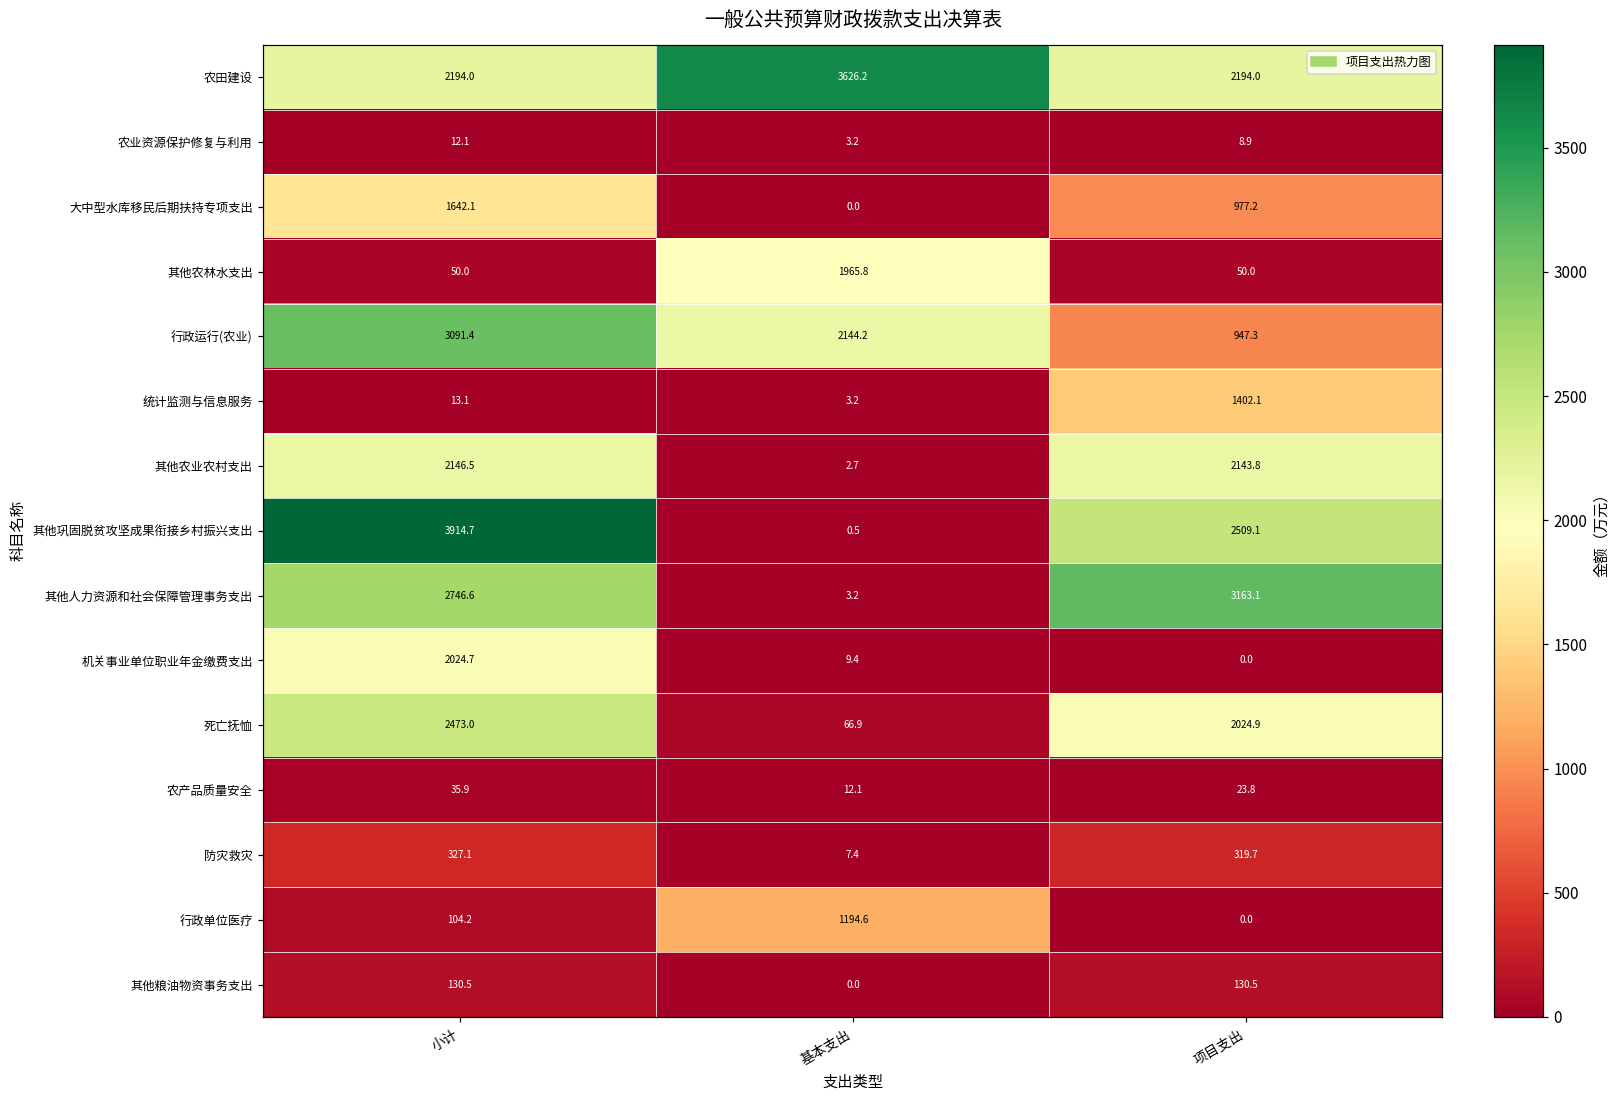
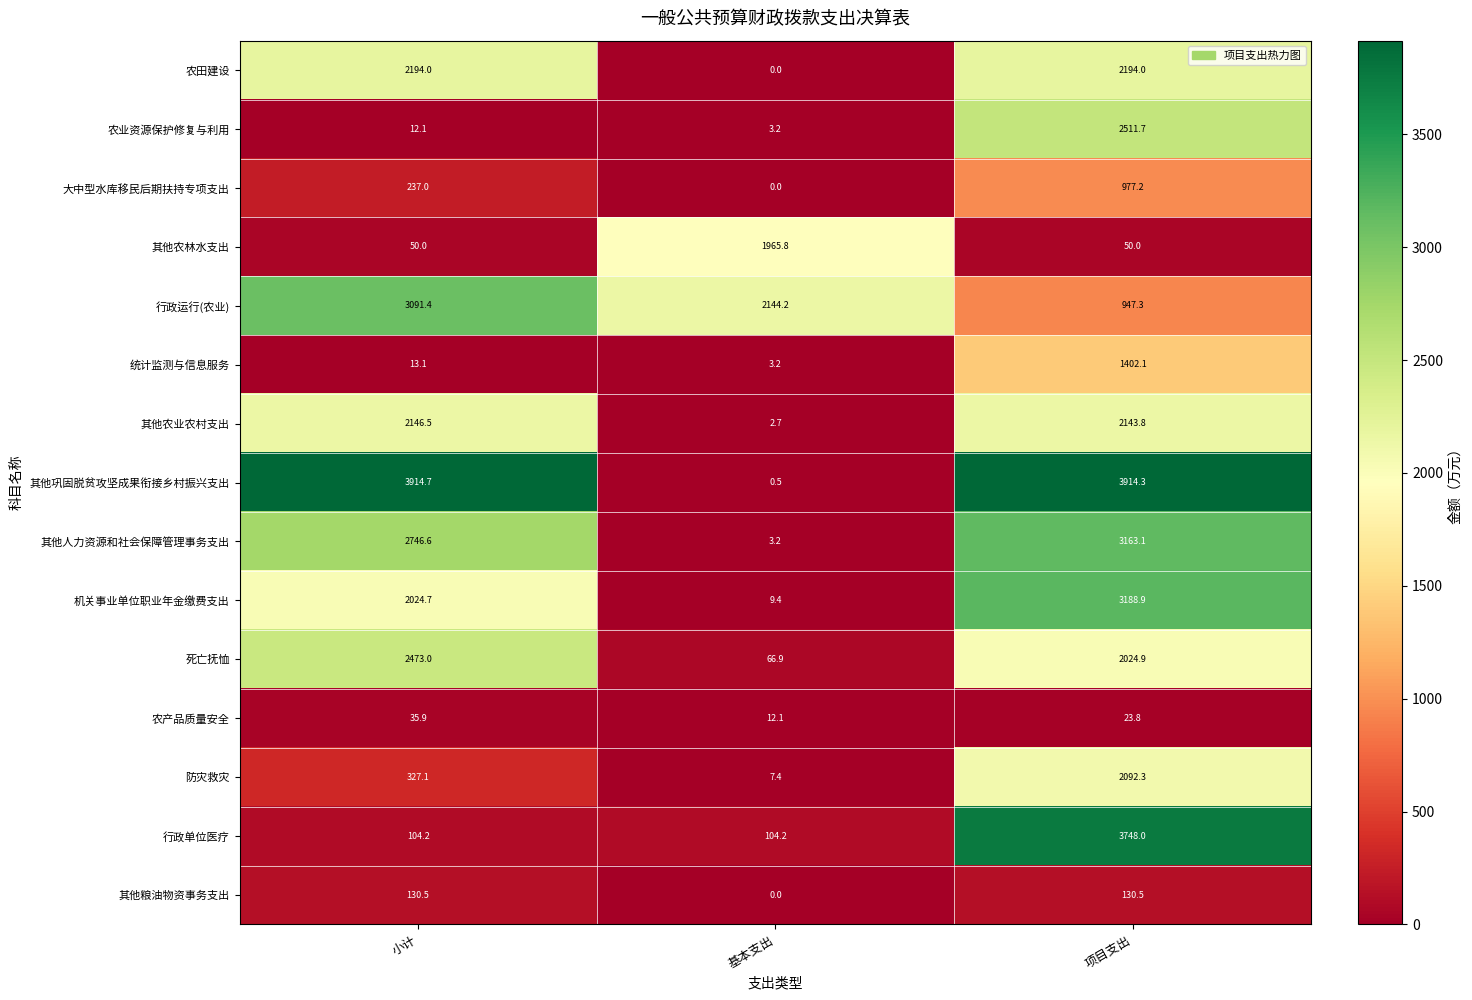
农田建设, 基本支出: 3626.2 -> 0.0
农业资源保护修复与利用, 项目支出: 8.9 -> 2511.7
大中型水库移民后期扶持专项支出, 小计: 1642.1 -> 237.0
其他巩固脱贫攻坚成果衔接乡村振兴支出, 项目支出: 2509.1 -> 3914.3
机关事业单位职业年金缴费支出, 项目支出: 0.0 -> 3188.9
防灾救灾, 项目支出: 319.7 -> 2092.3
行政单位医疗, 基本支出: 1194.6 -> 104.2
行政单位医疗, 项目支出: 0.0 -> 3748.0
